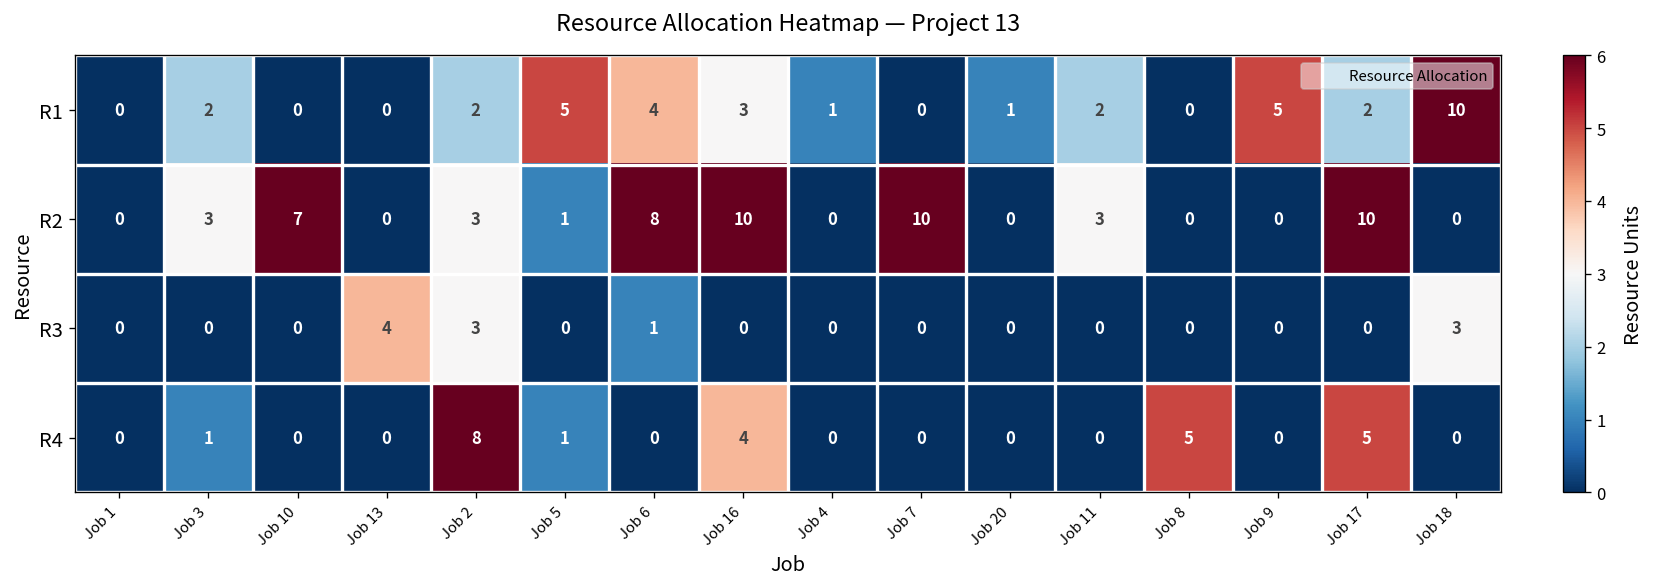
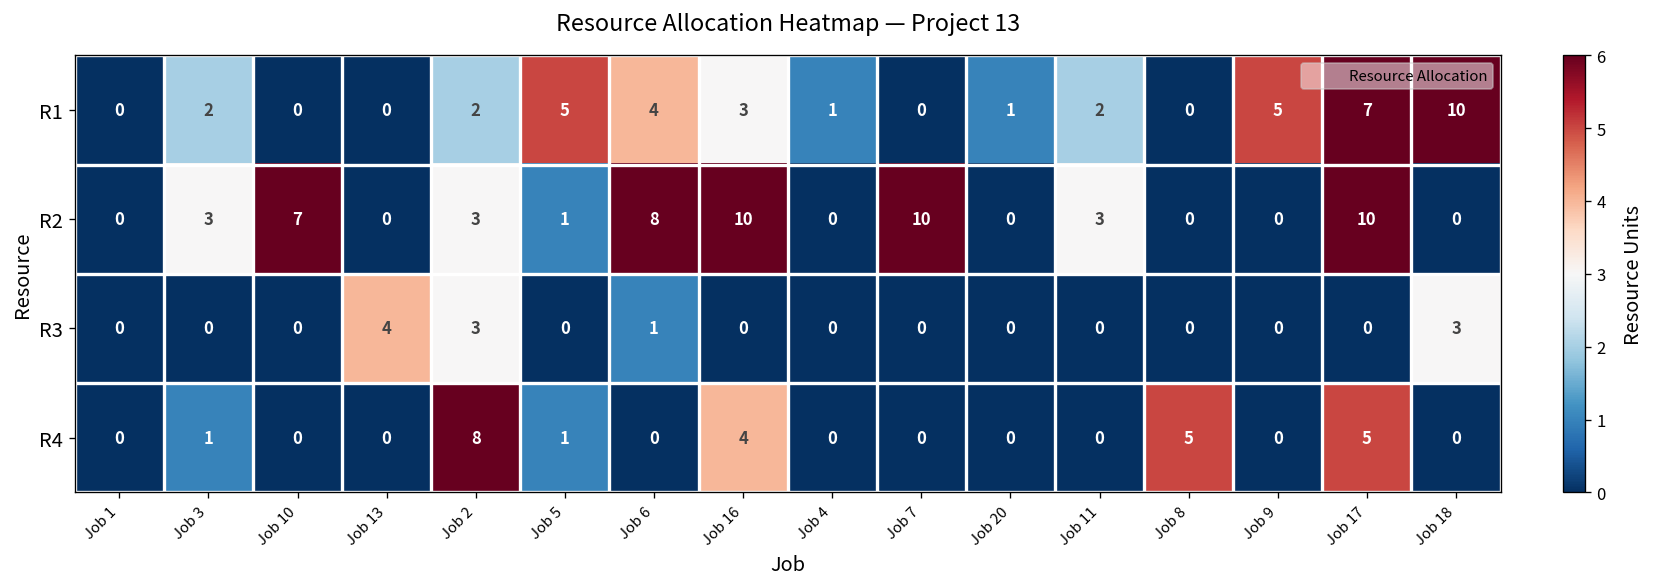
R1, Job 17: 2 -> 7
